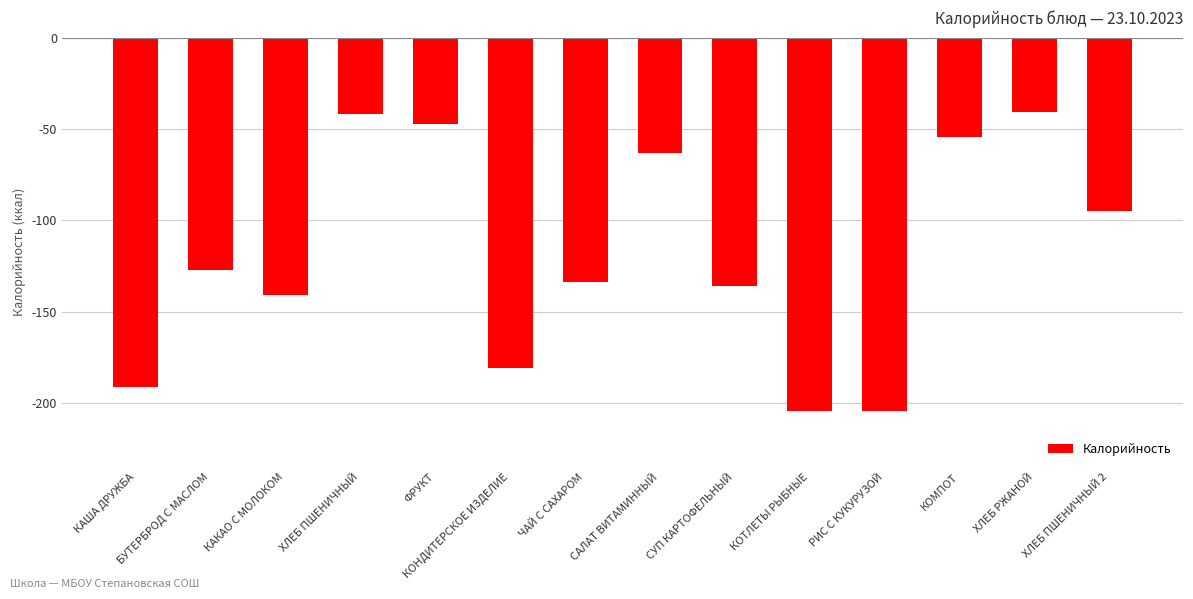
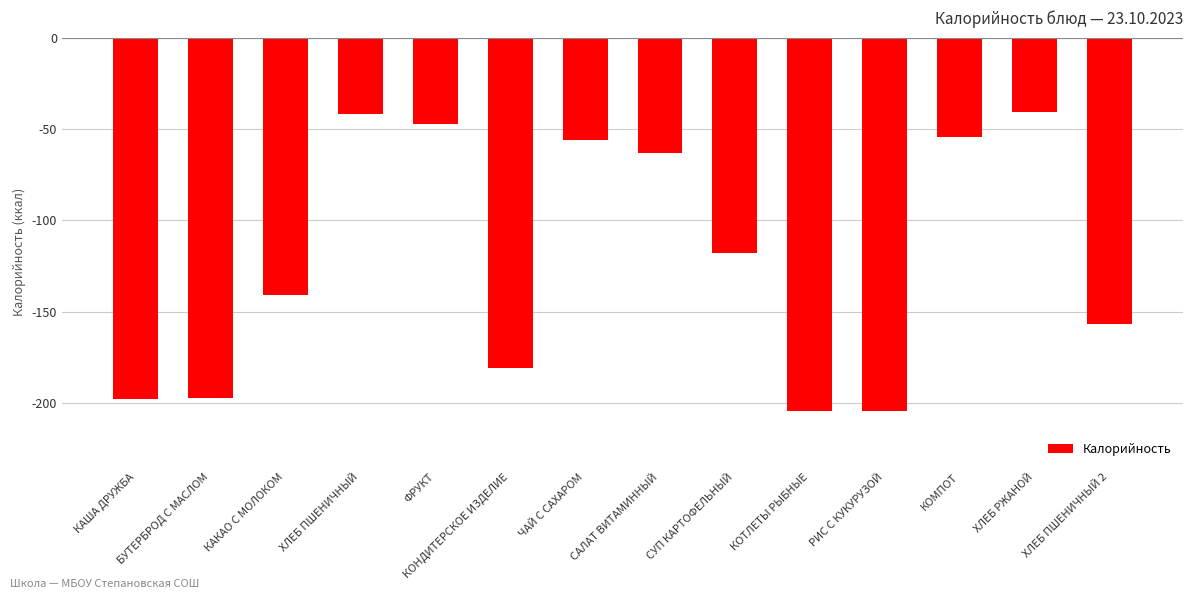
КАША ДРУЖБА: -191 -> -198
БУТЕРБРОД С МАСЛОМ: -127 -> -198
ЧАЙ С САХАРОМ: -134 -> -56
СУП КАРТОФЕЛЬНЫЙ: -136 -> -118
ХЛЕБ ПШЕНИЧНЫЙ 2: -95 -> -157
